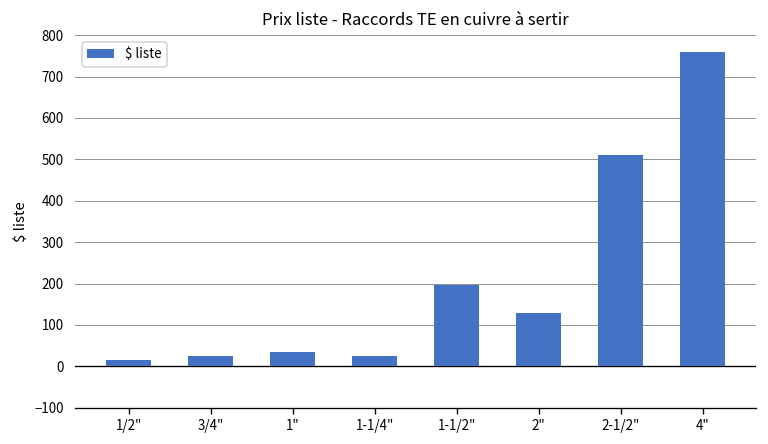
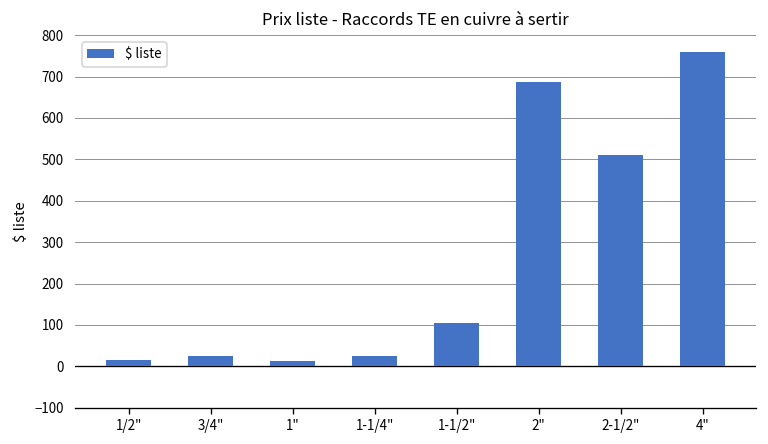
1": 40 -> 10
1-1/2": 200 -> 100
2": 130 -> 690
